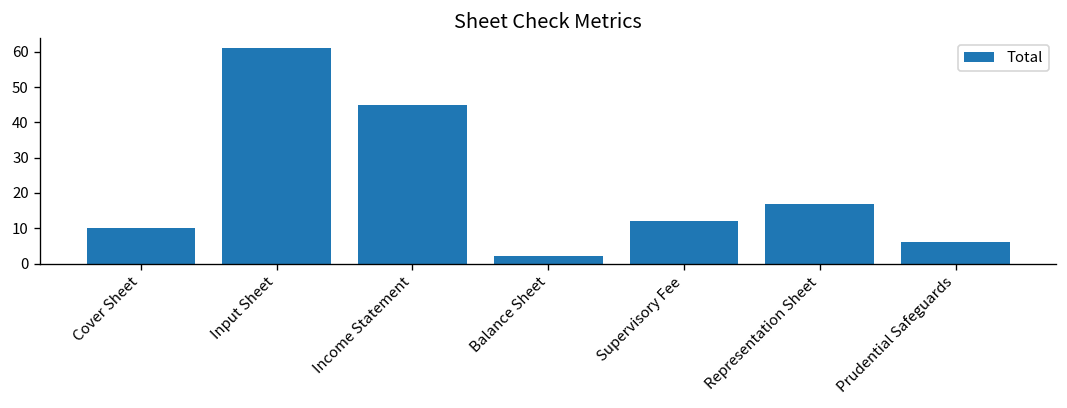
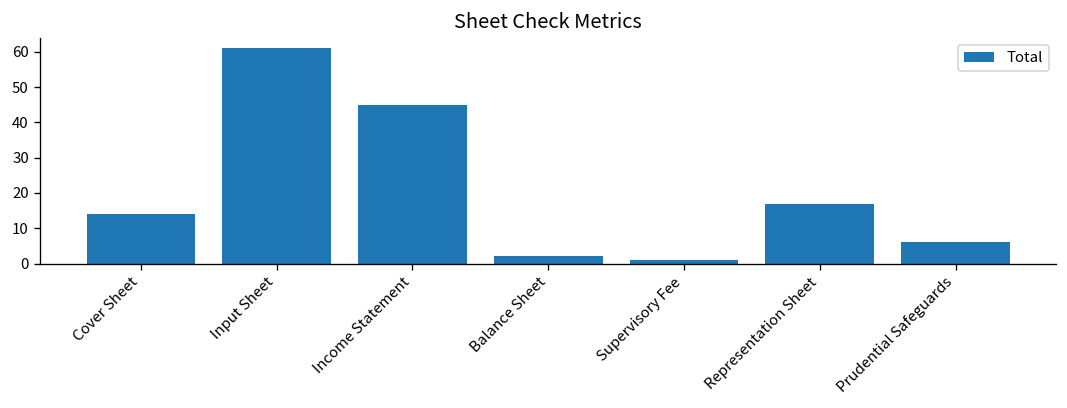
Cover Sheet: 10 -> 14
Supervisory Fee: 12 -> 1
